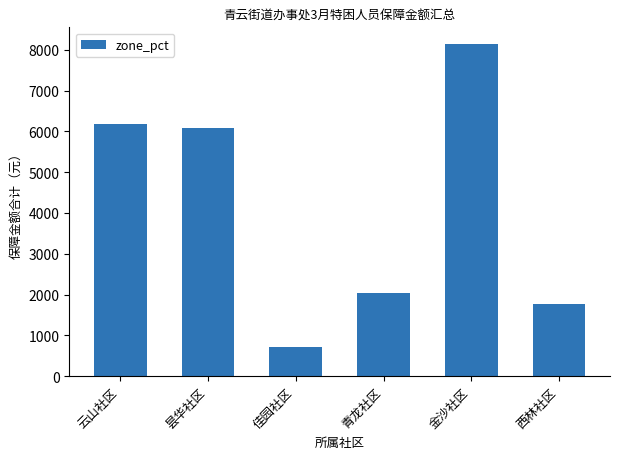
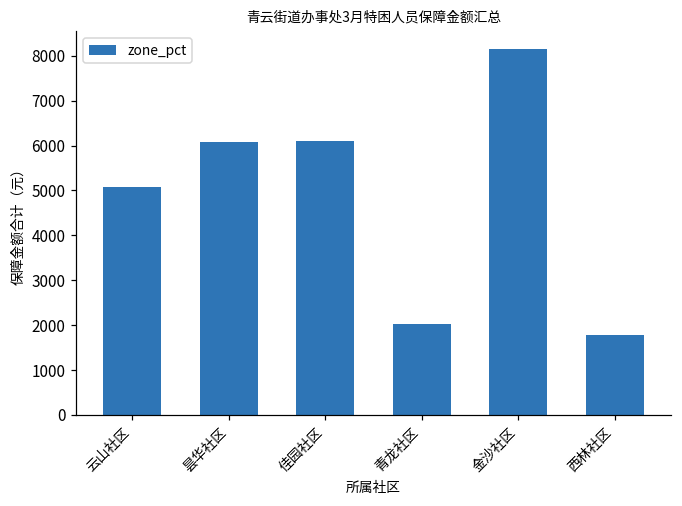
云山社区: 6200 -> 5100
佳园社区: 700 -> 6100
